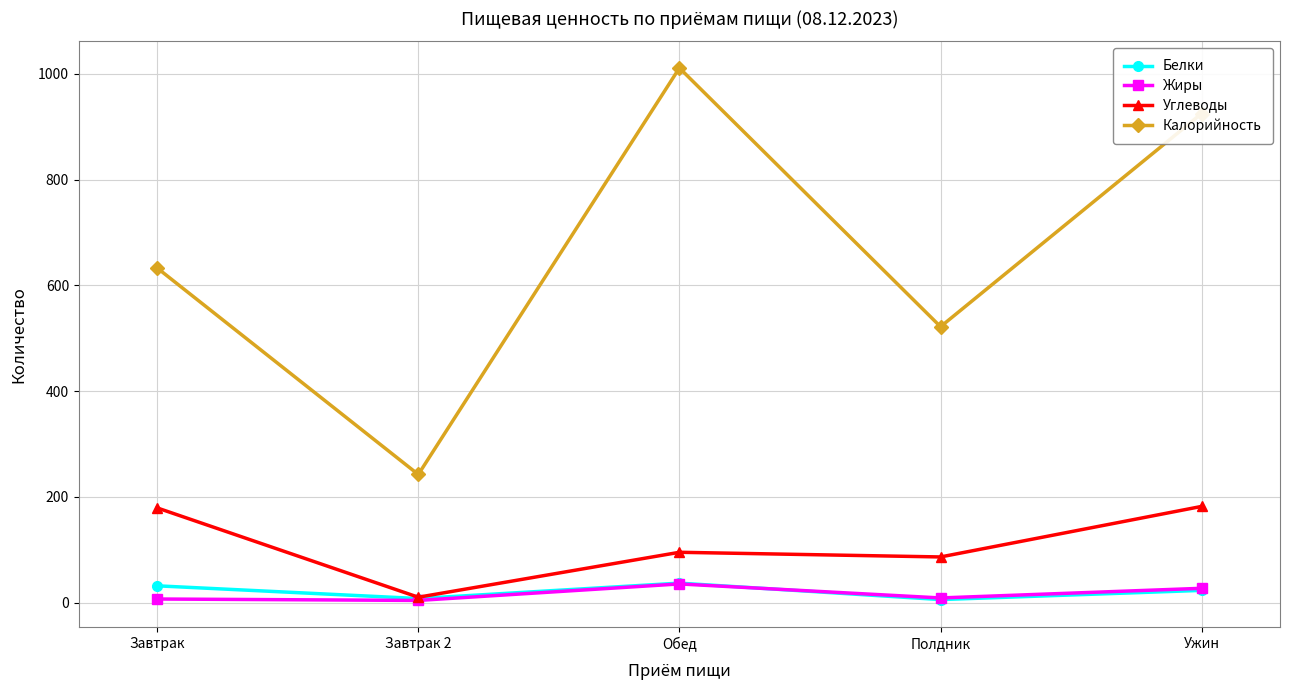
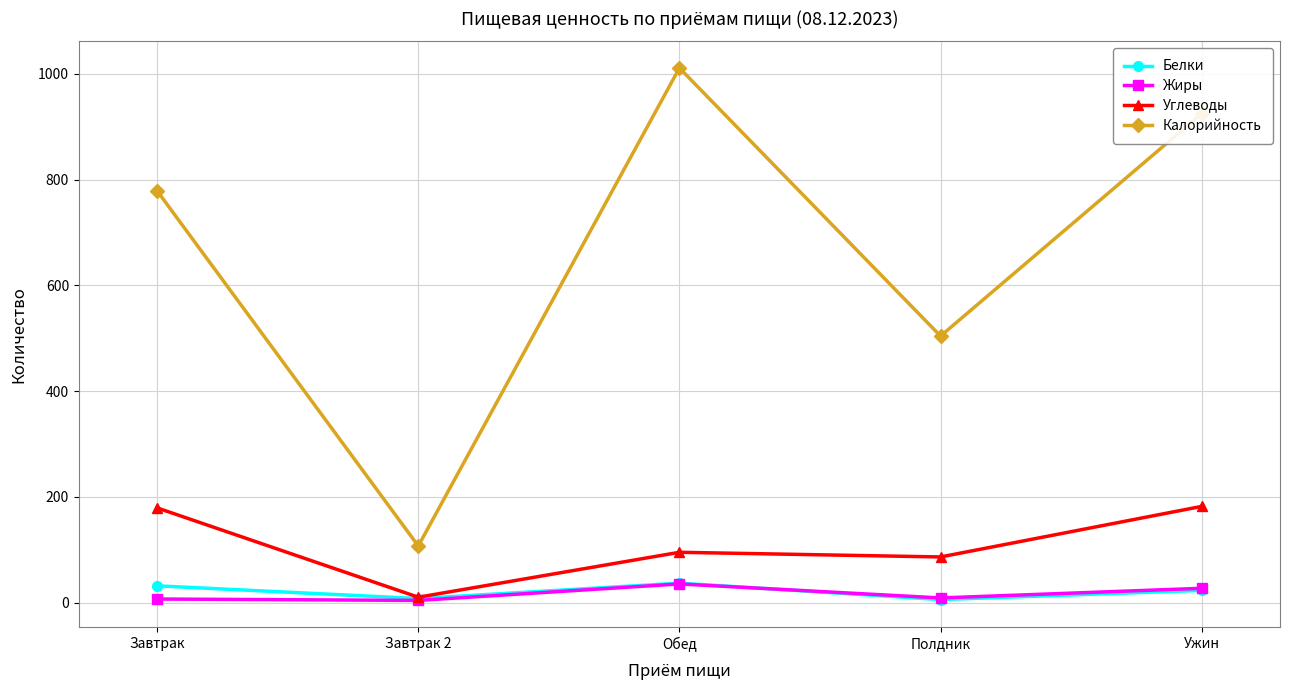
Калорийность, Завтрак: 630 -> 780
Калорийность, Завтрак 2: 240 -> 110
Калорийность, Полдник: 520 -> 500
